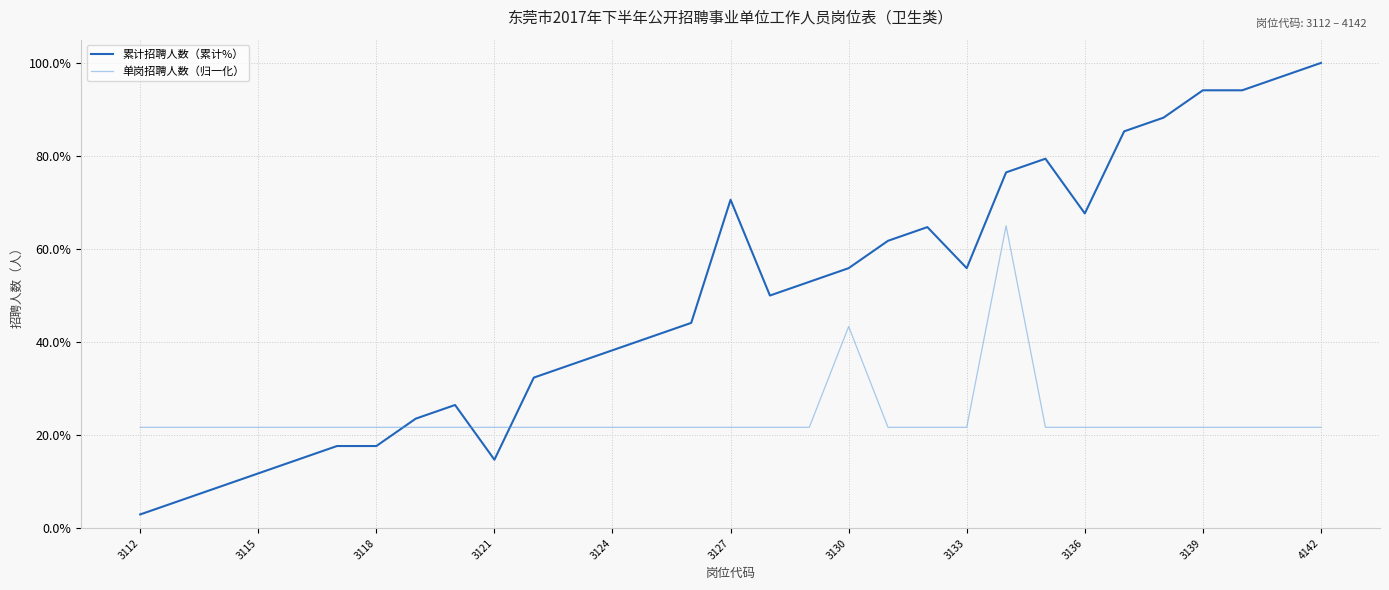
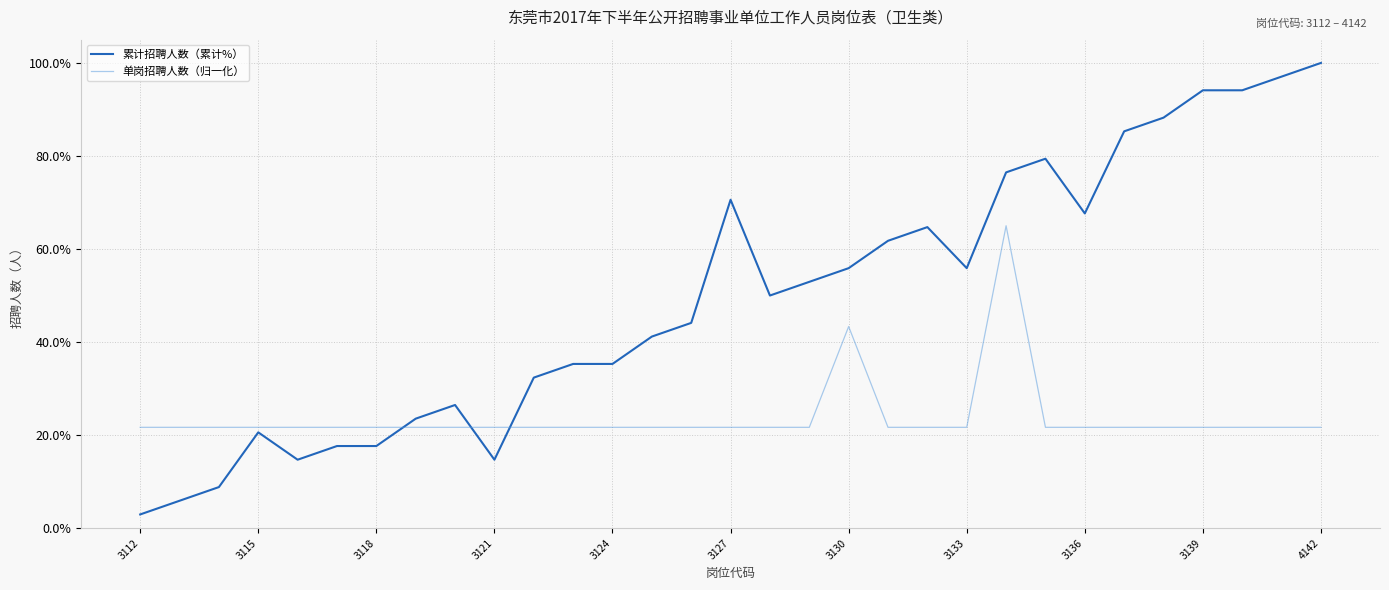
累计招聘人数（累计%）, 3115: 12% -> 21%
累计招聘人数（累计%）, 3124: 38% -> 35%
